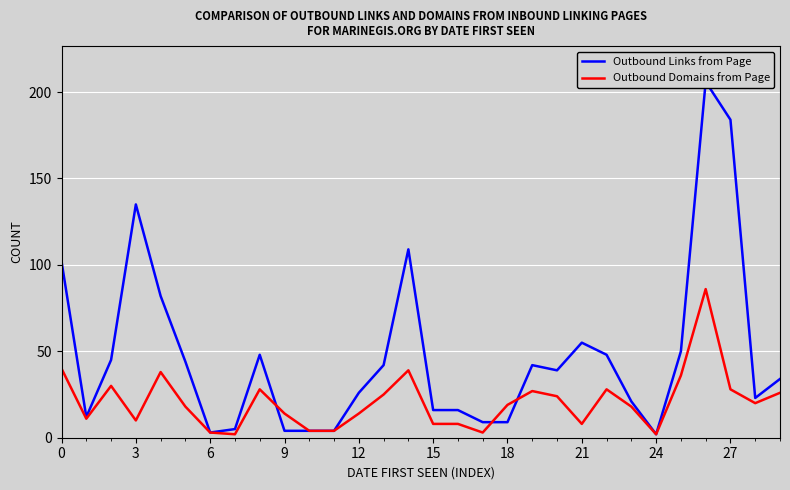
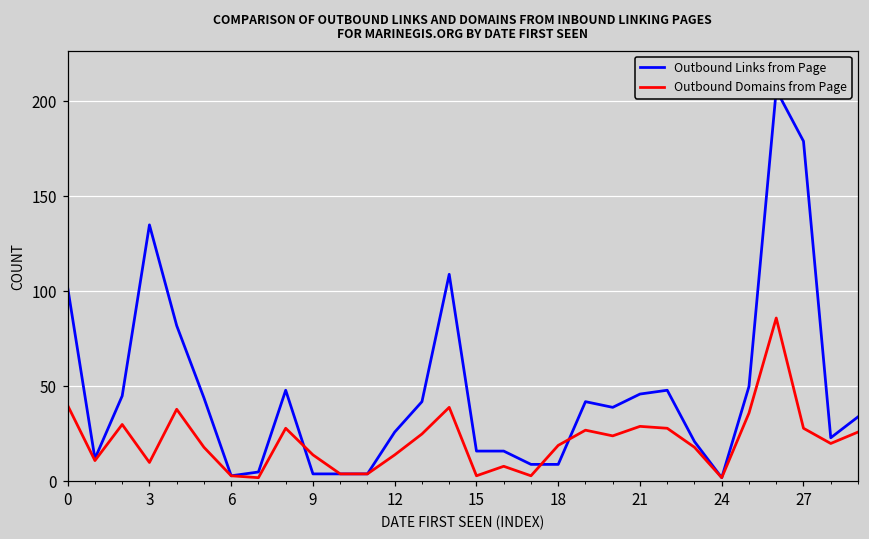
Outbound Domains from Page, 15: 8 -> 3
Outbound Links from Page, 21: 55 -> 46
Outbound Domains from Page, 21: 8 -> 29
Outbound Links from Page, 27: 184 -> 179
